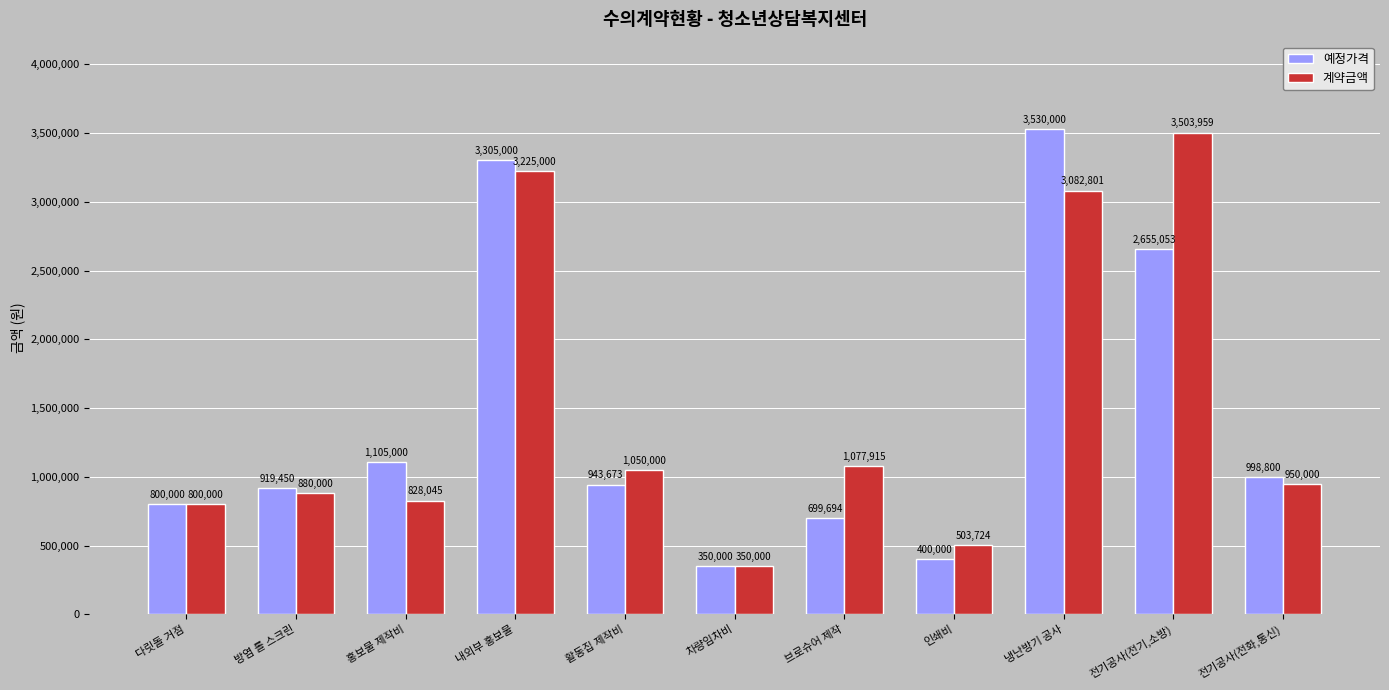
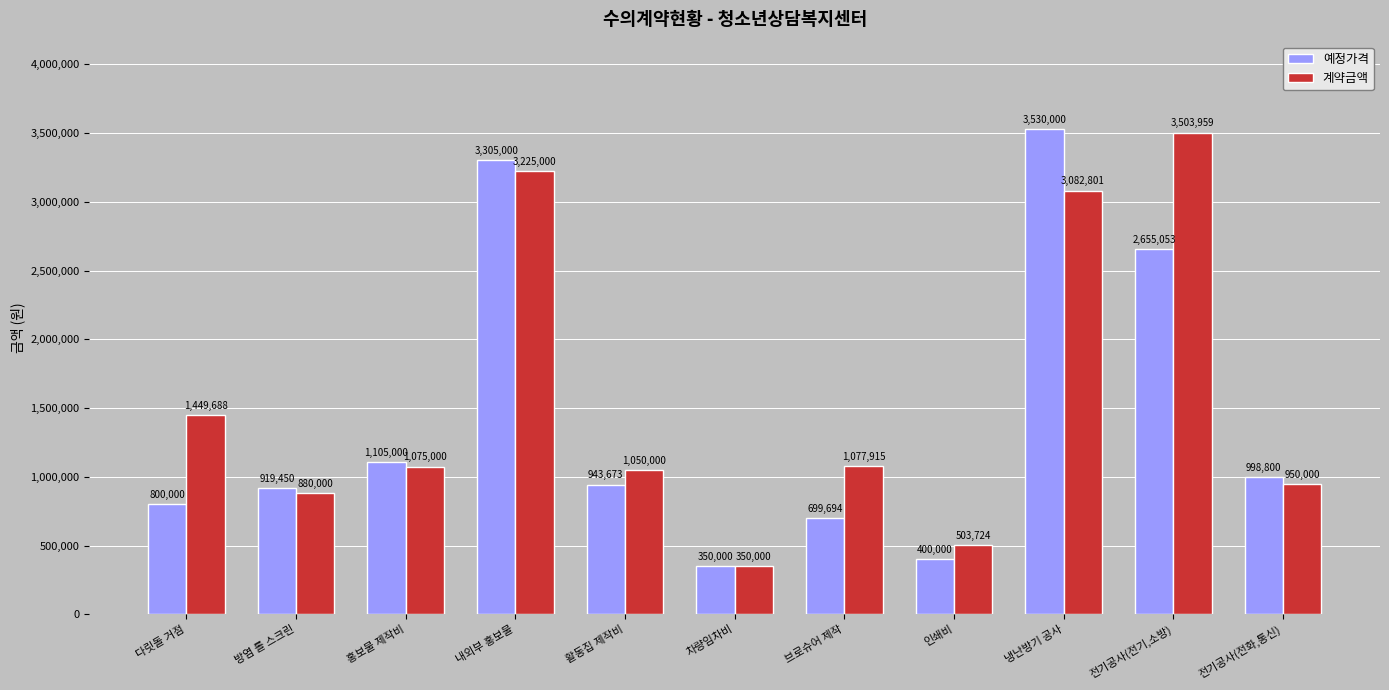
계약금액, 다릿돌 거점: 800,000 -> 1,449,688
계약금액, 홍보물 제작비: 828,045 -> 1,075,000
